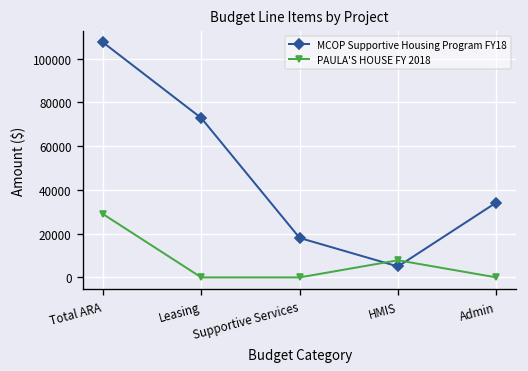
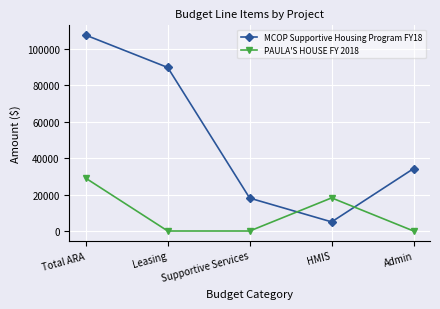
MCOP Supportive Housing Program FY18, Leasing: 73000 -> 90000
PAULA'S HOUSE FY 2018, HMIS: 8000 -> 18000
